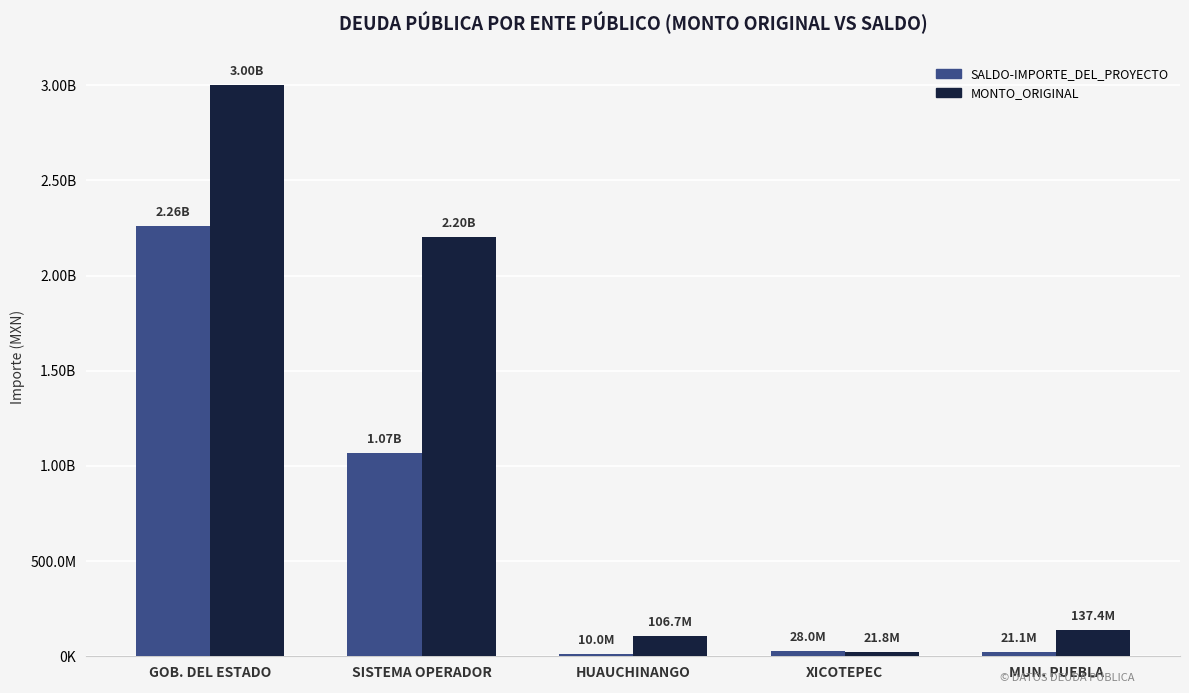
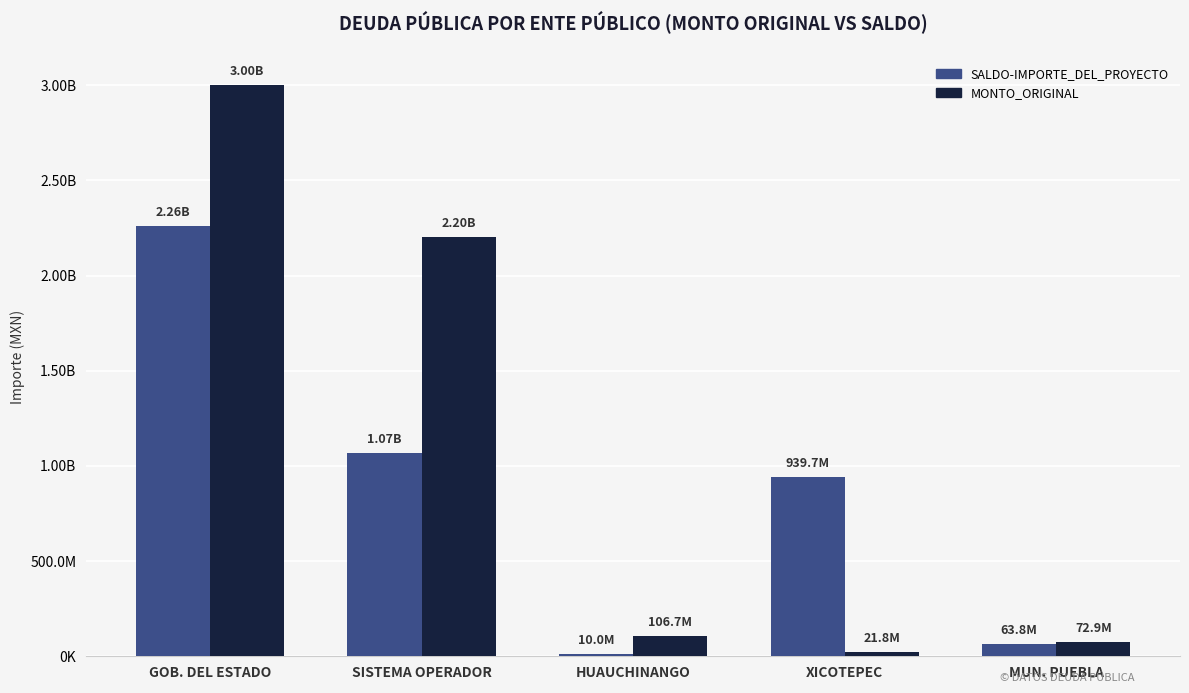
SALDO-IMPORTE_DEL_PROYECTO, XICOTEPEC: 28.0M -> 939.7M
SALDO-IMPORTE_DEL_PROYECTO, MUN. PUEBLA: 21.1M -> 63.8M
MONTO_ORIGINAL, MUN. PUEBLA: 137.4M -> 72.9M
